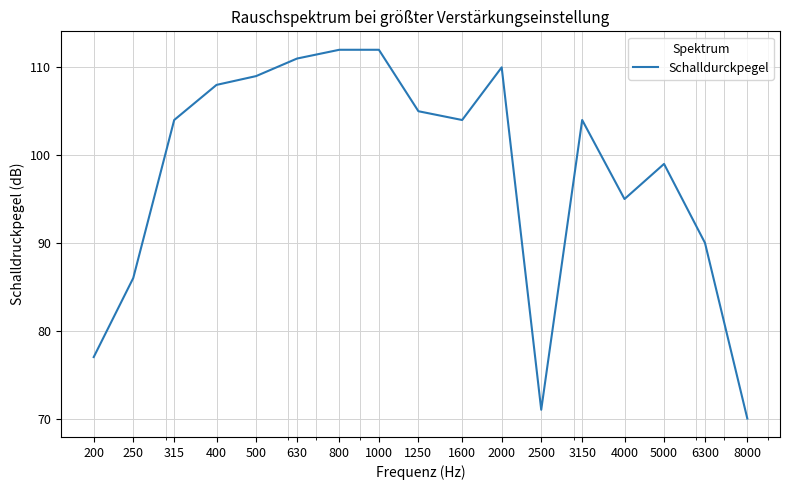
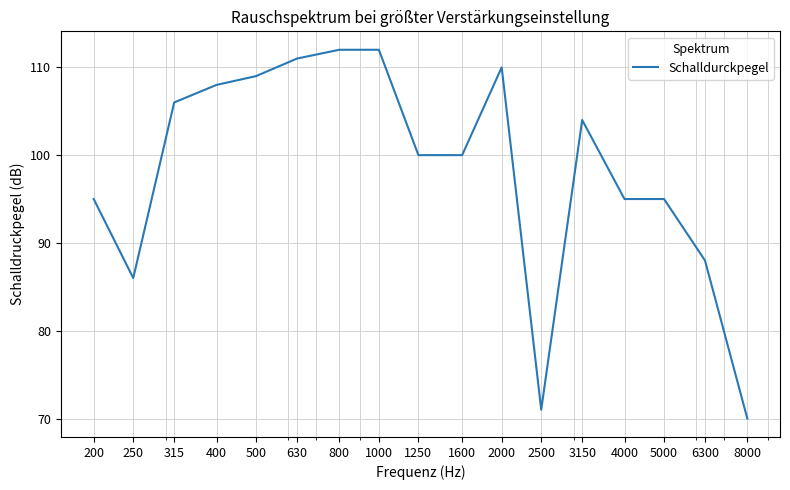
200: 77 -> 95
315: 104 -> 106
1250: 105 -> 100
1600: 104 -> 100
5000: 99 -> 95
6300: 90 -> 88
